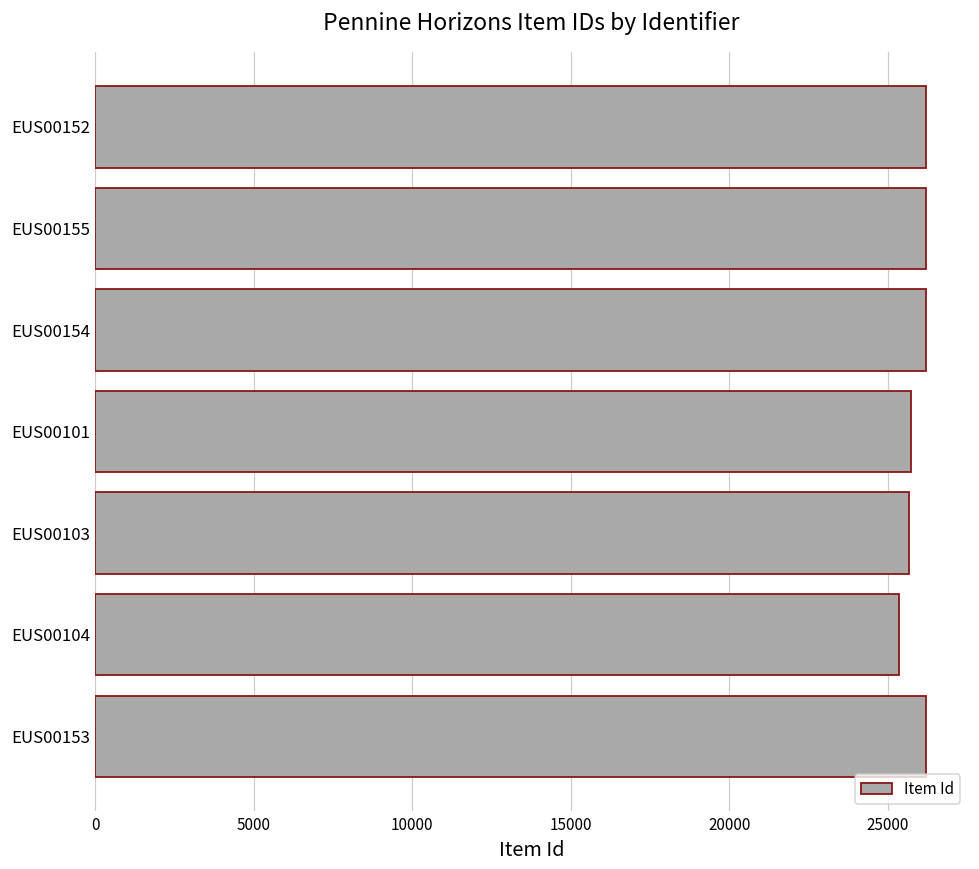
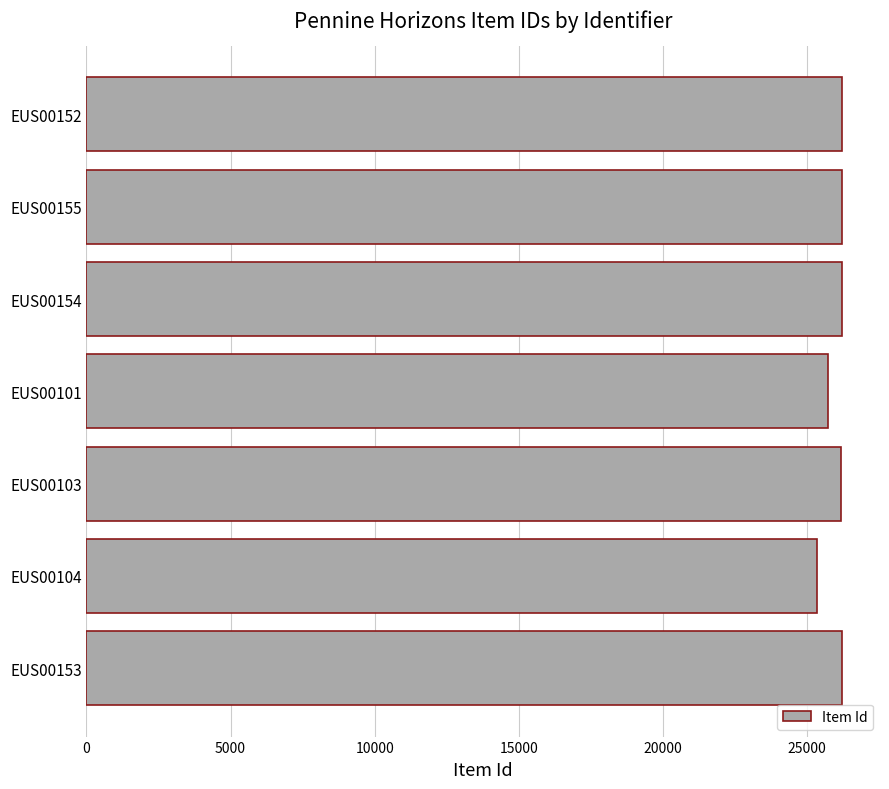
EUS00103: 25700 -> 26200
